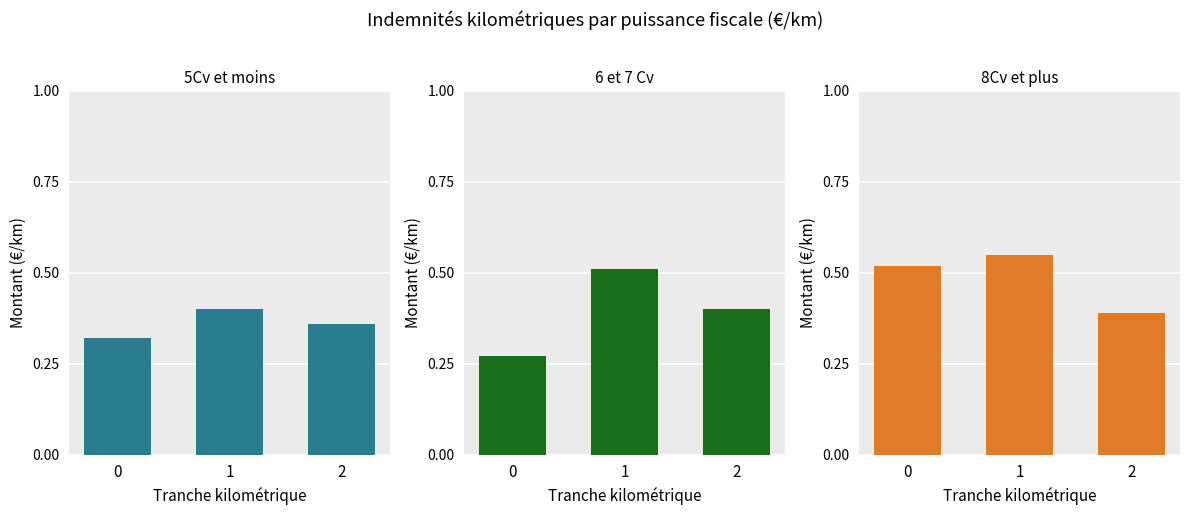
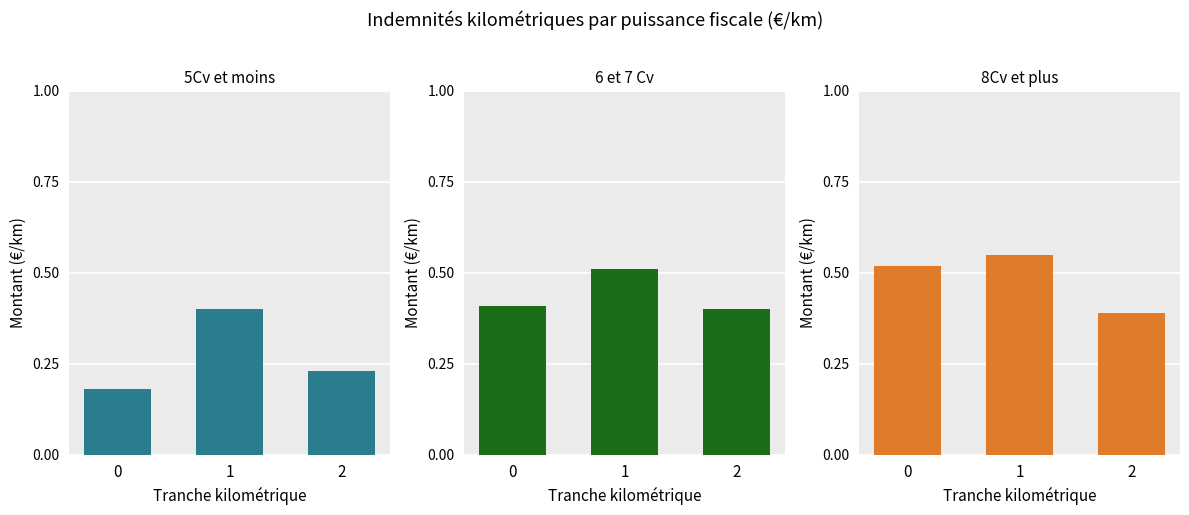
5Cv et moins, 0: 0.32 -> 0.18
5Cv et moins, 2: 0.36 -> 0.23
6 et 7 Cv, 0: 0.27 -> 0.41
